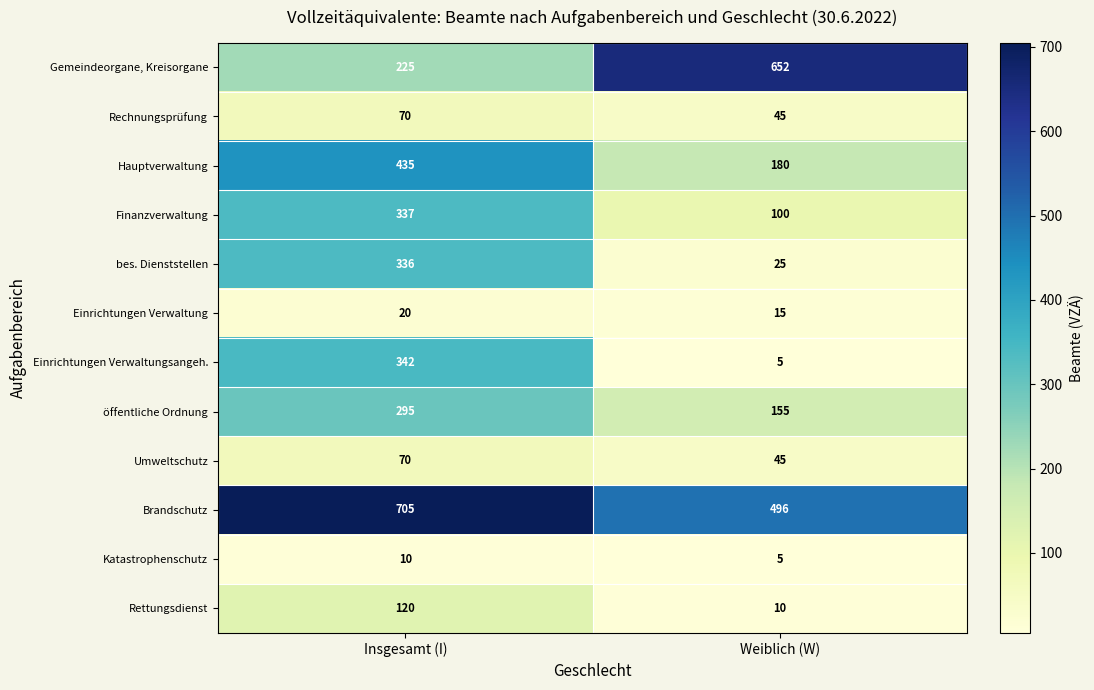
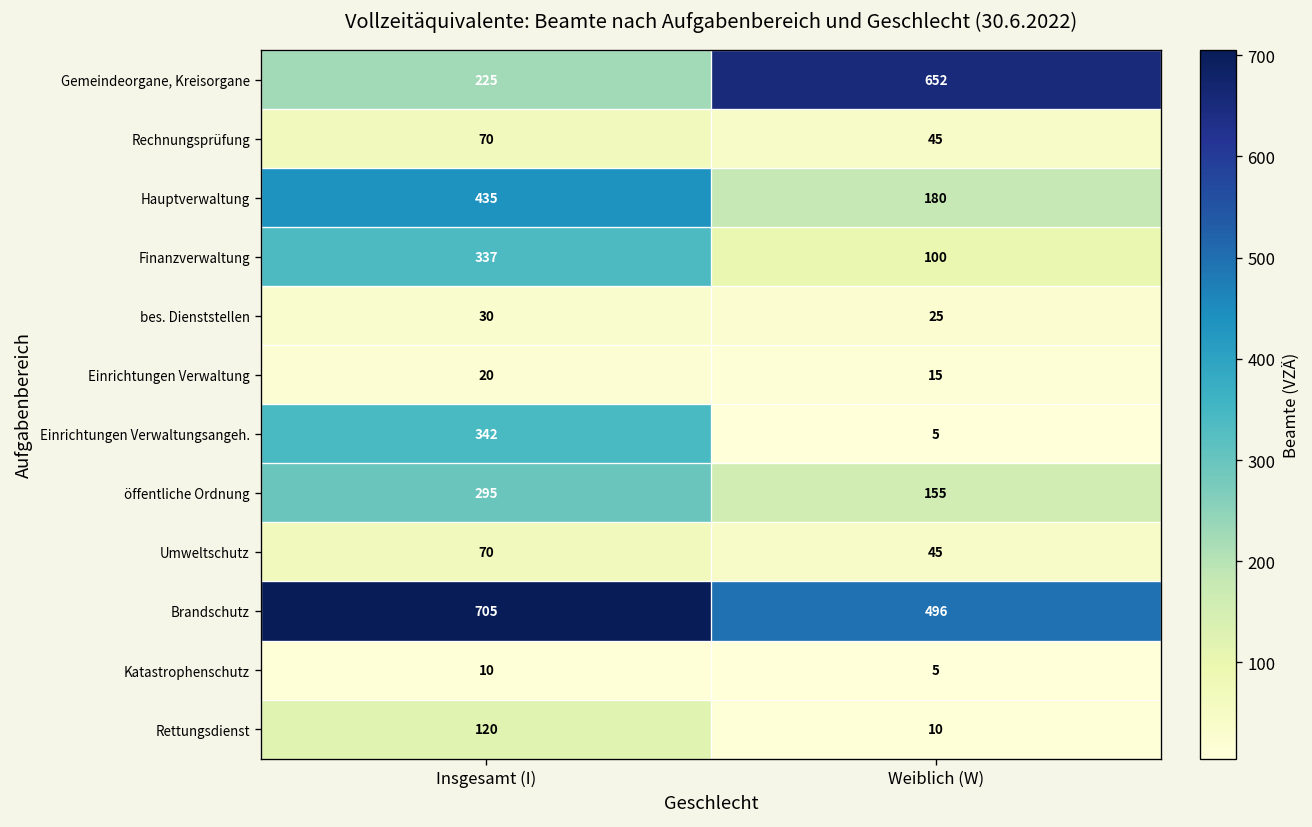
bes. Dienststellen, Insgesamt (I): 336 -> 30
